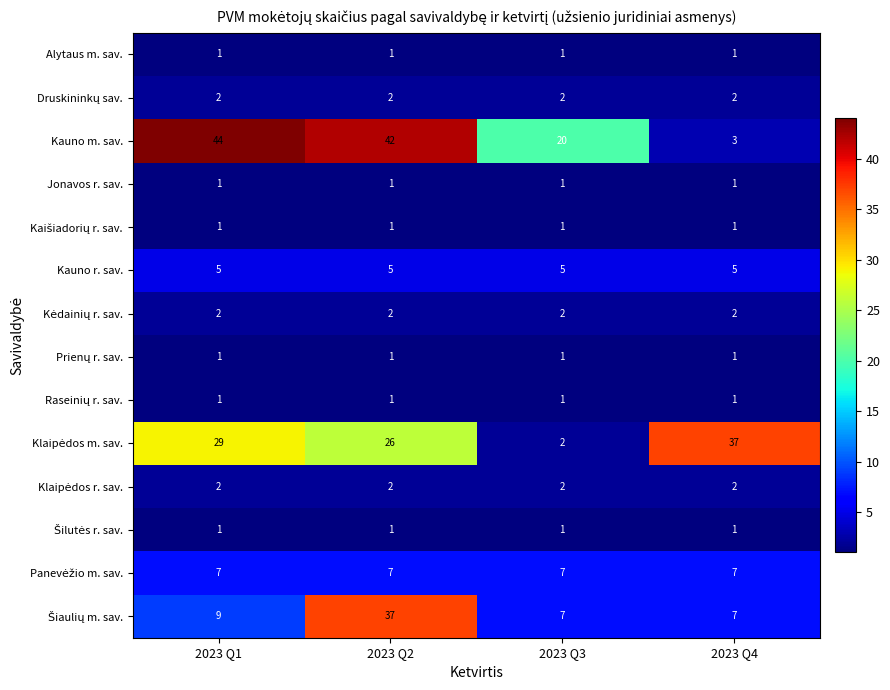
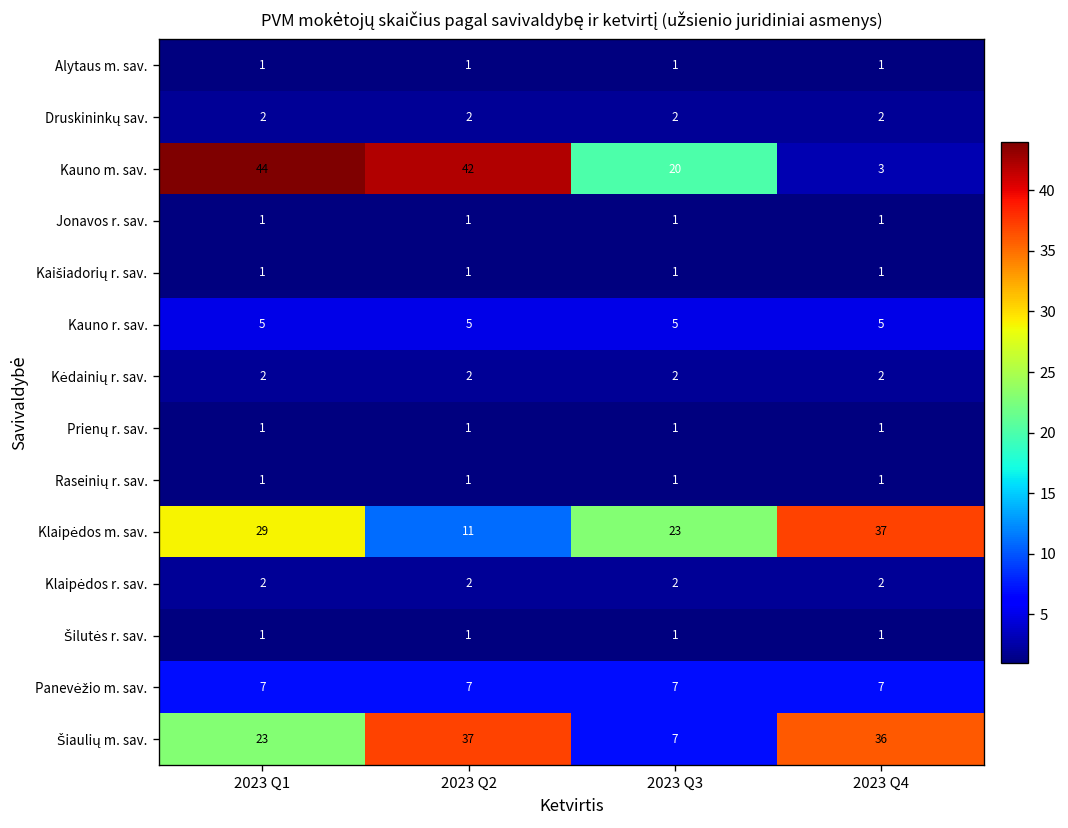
Klaipėdos m. sav., 2023 Q2: 26 -> 11
Klaipėdos m. sav., 2023 Q3: 2 -> 23
Šiaulių m. sav., 2023 Q1: 9 -> 23
Šiaulių m. sav., 2023 Q4: 7 -> 36
